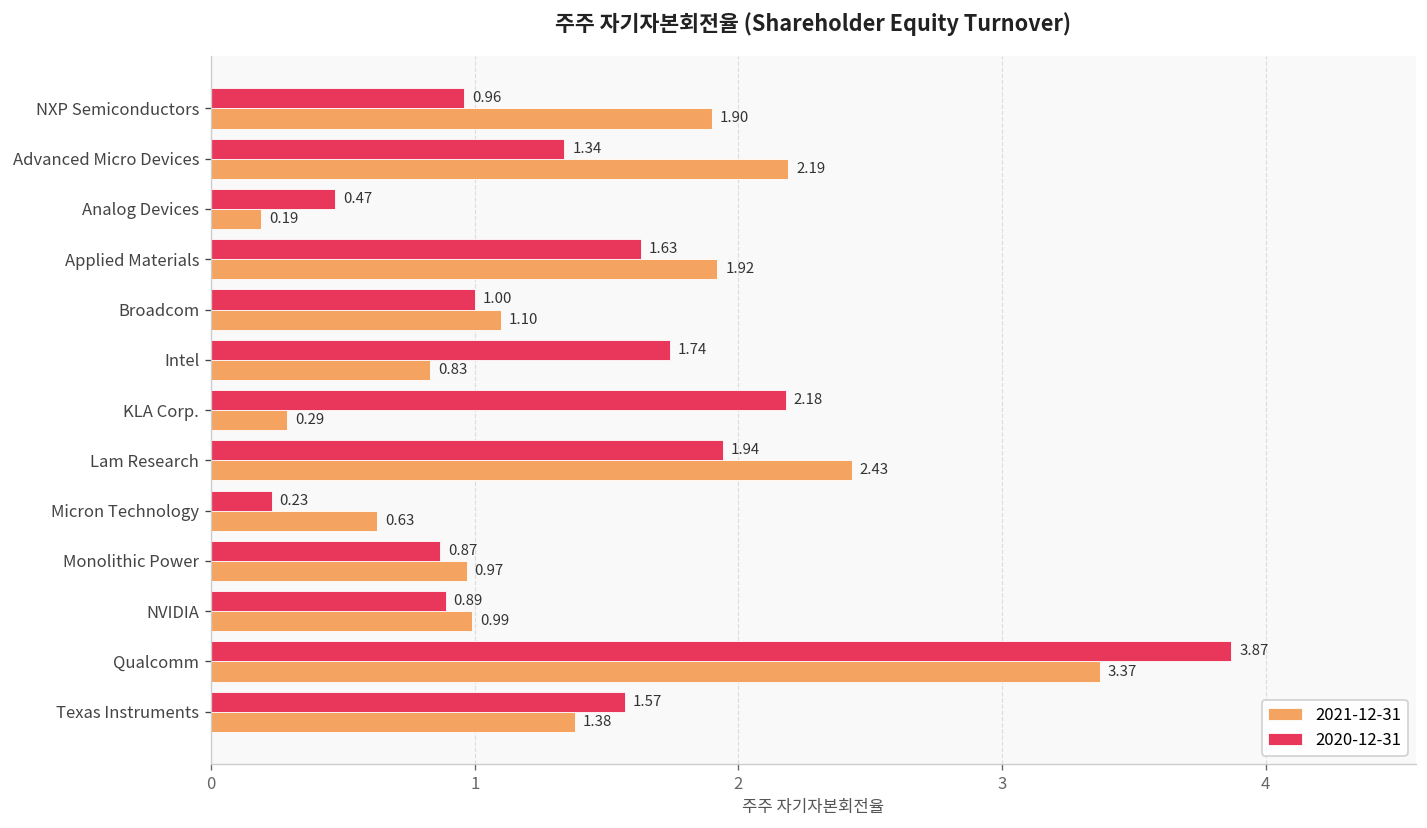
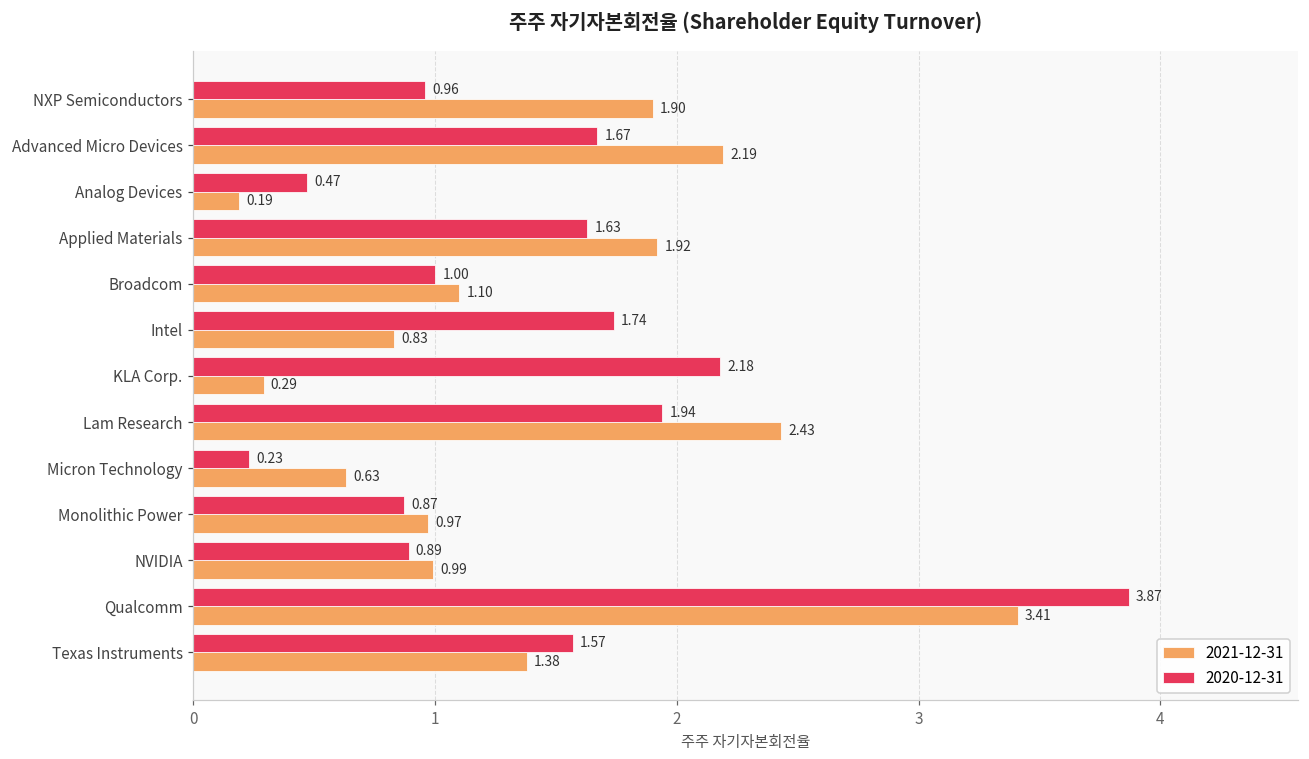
2020-12-31, Advanced Micro Devices: 1.34 -> 1.67
2021-12-31, Qualcomm: 3.37 -> 3.41
